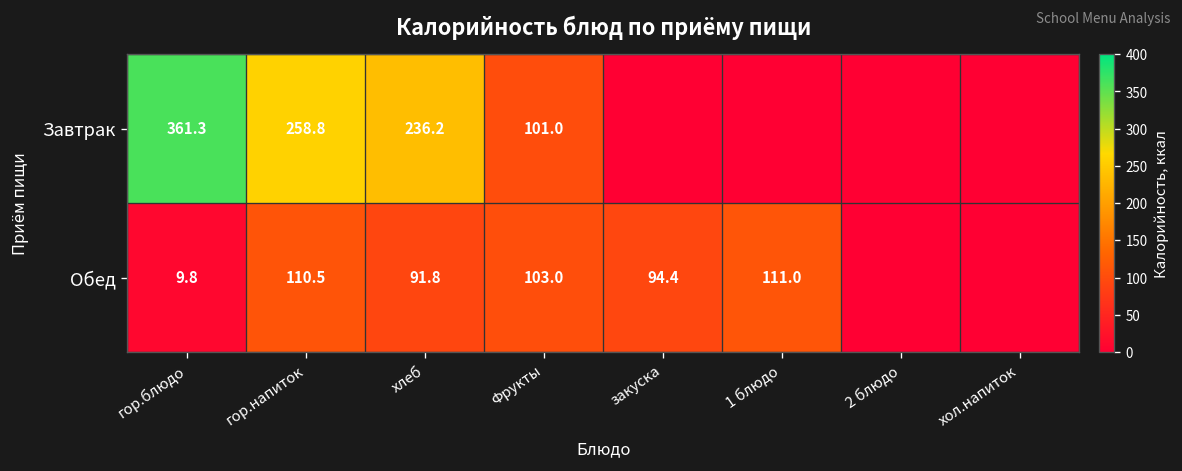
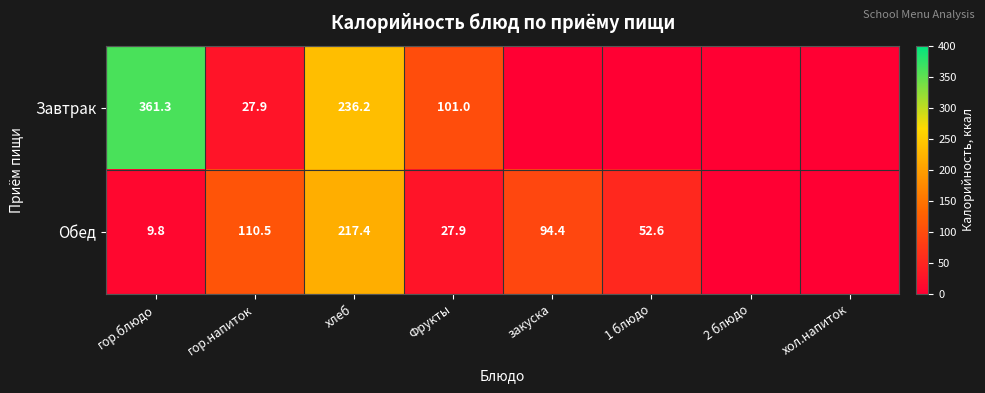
Завтрак, гор.напиток: 258.8 -> 27.9
Обед, хлеб: 91.8 -> 217.4
Обед, Фрукты: 103.0 -> 27.9
Обед, 1 блюдо: 111.0 -> 52.6
